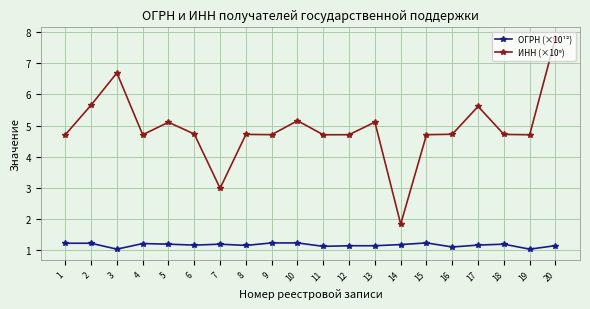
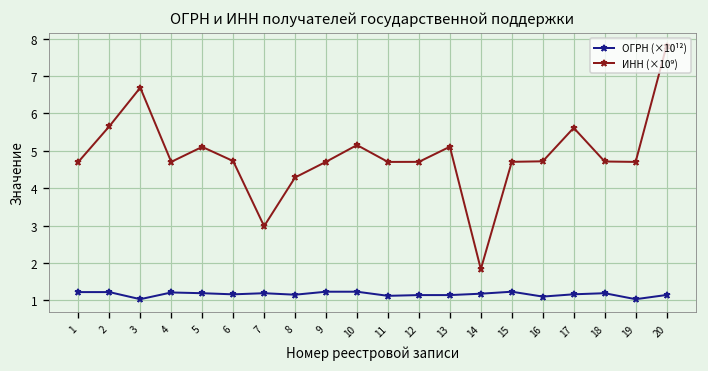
ИНН (×10⁹), 8: 4.7 -> 4.3
